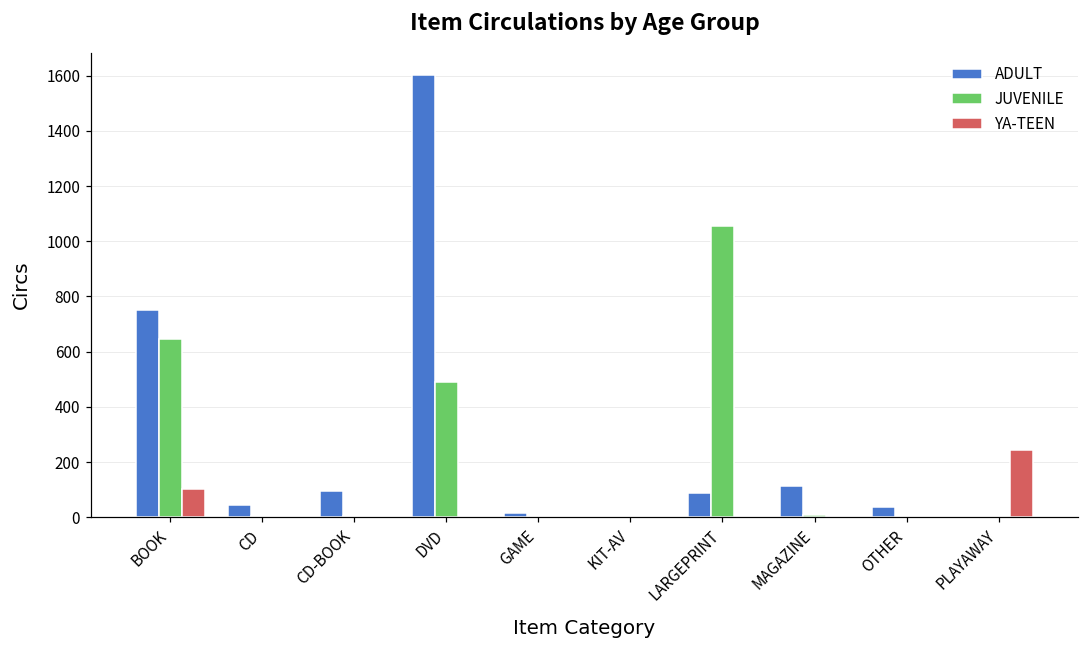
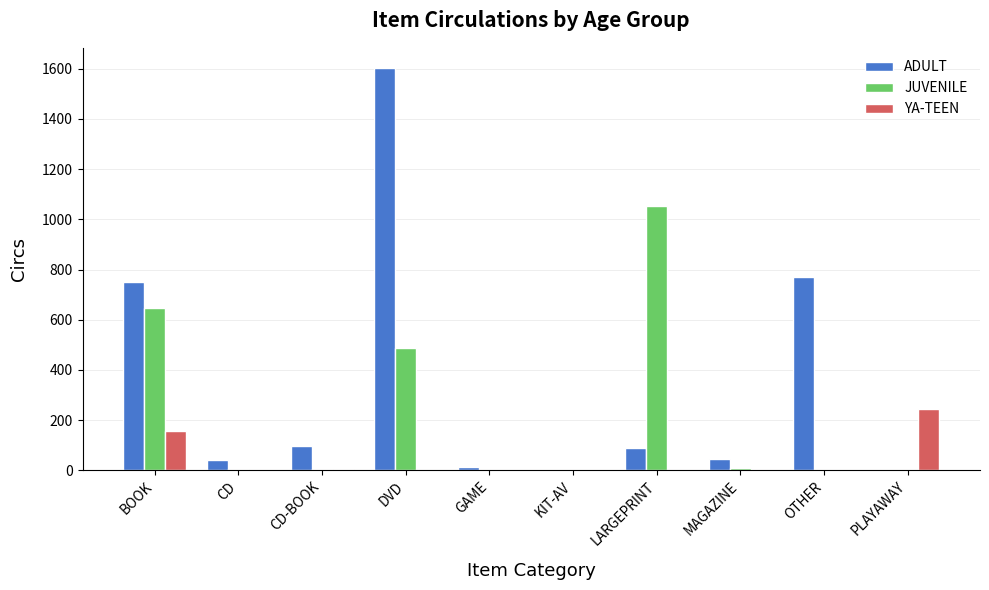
YA-TEEN, BOOK: 100 -> 160
ADULT, MAGAZINE: 110 -> 50
ADULT, OTHER: 40 -> 770
